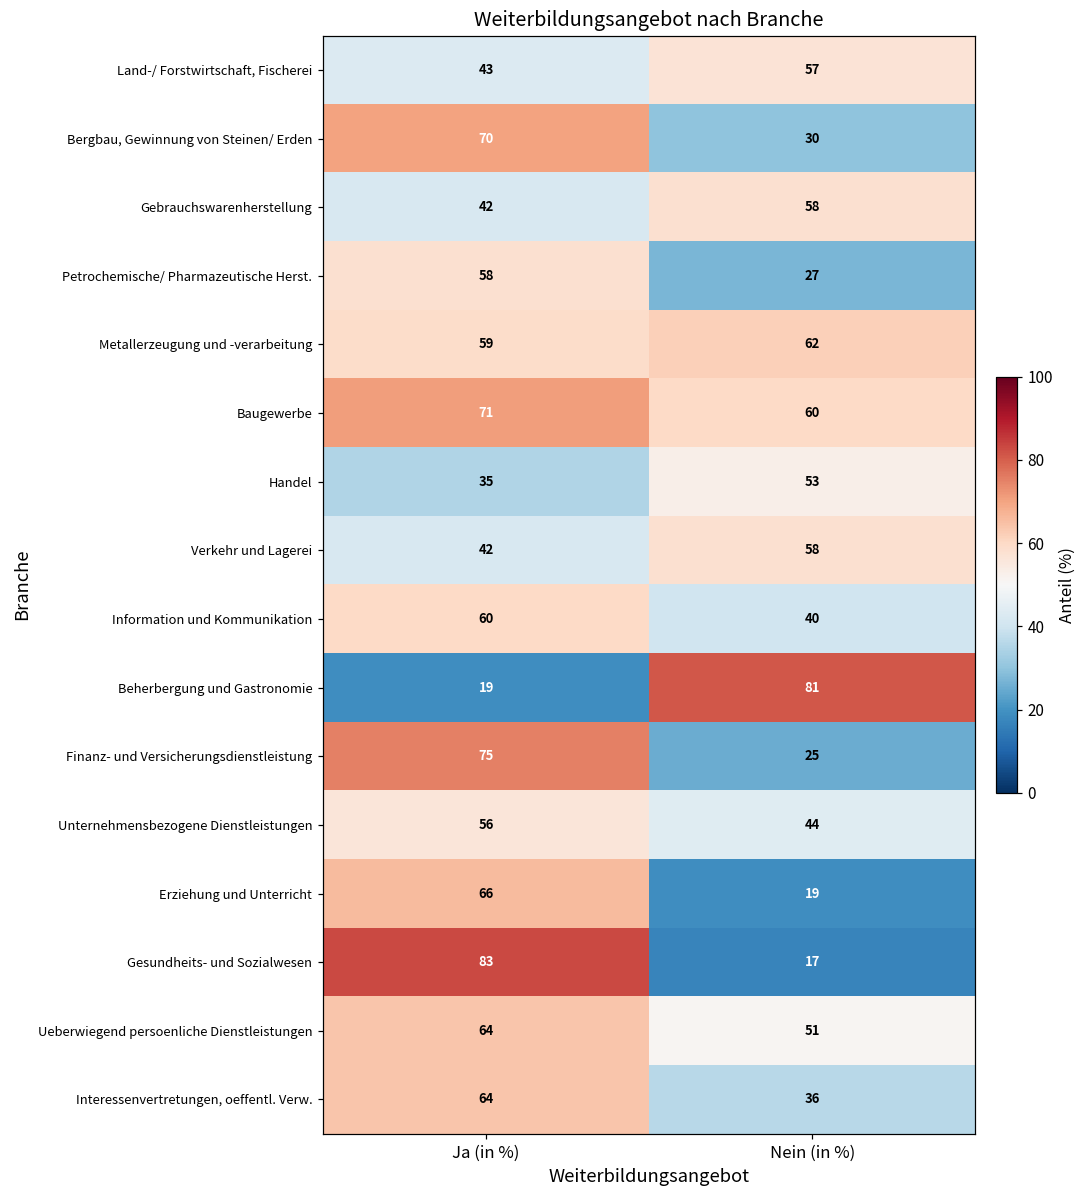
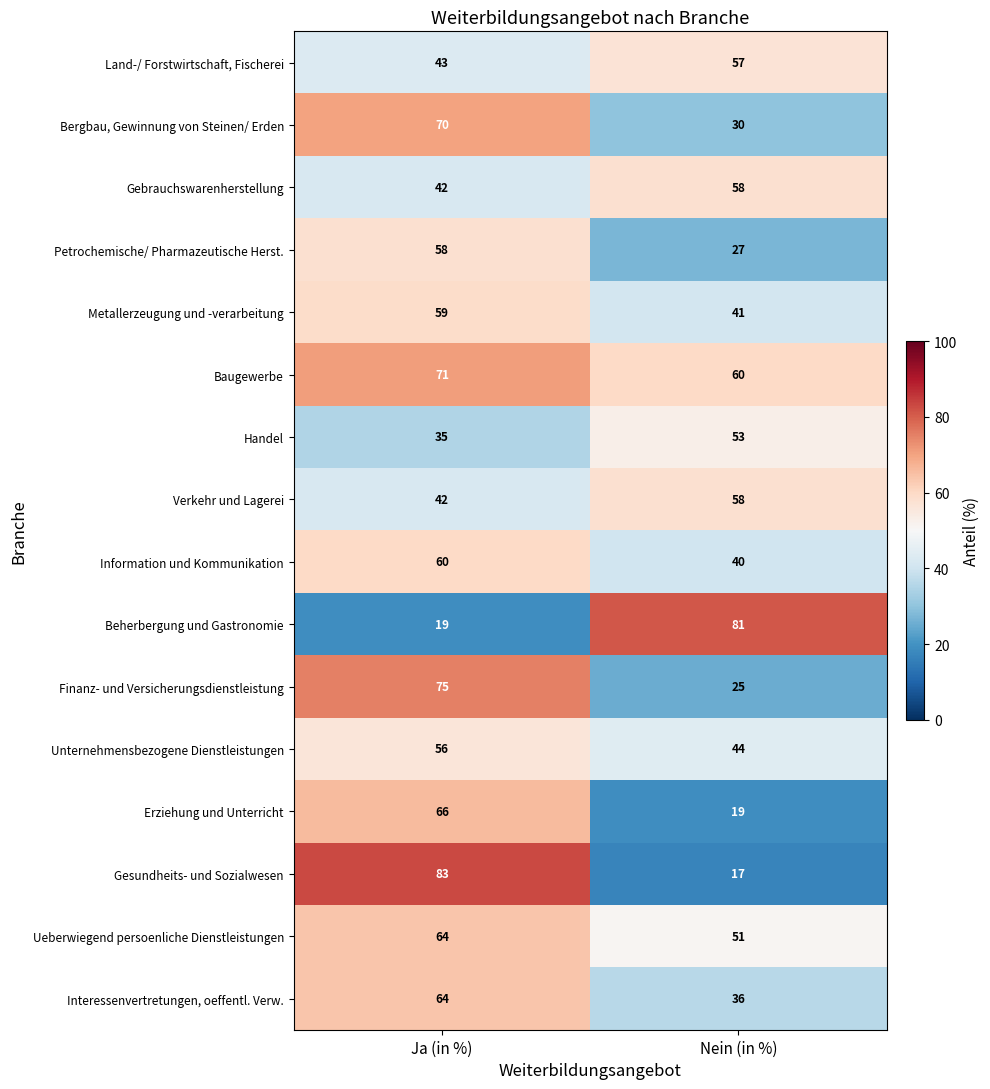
Metallerzeugung und -verarbeitung, Nein (in %): 62 -> 41
